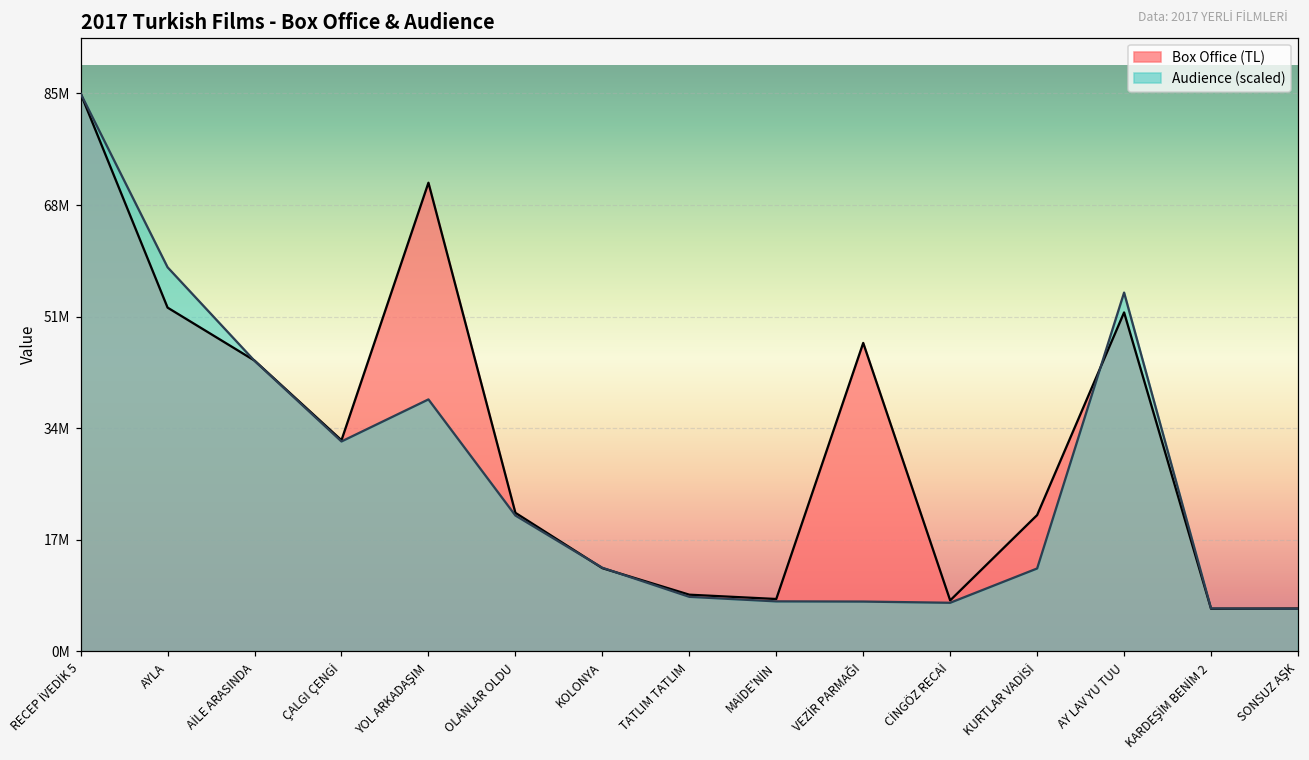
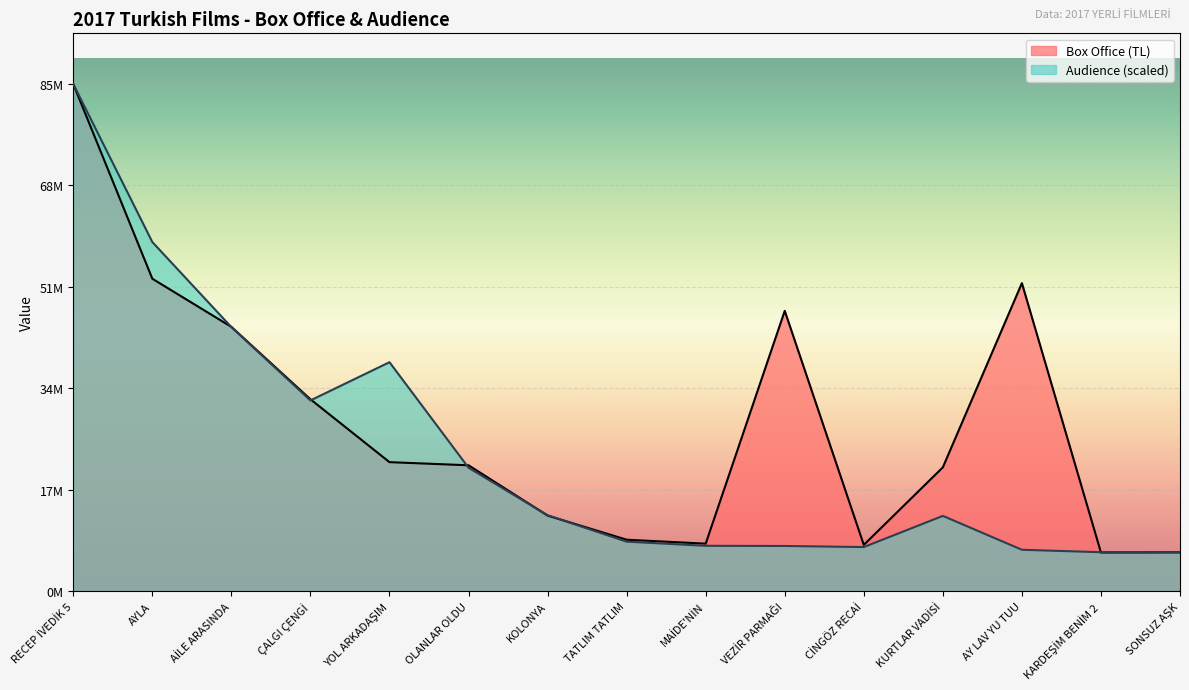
Box Office (TL), YOL ARKADAŞIM: 72000000 -> 22000000
Audience (scaled), AY LAV YU TUU: 55000000 -> 7000000
